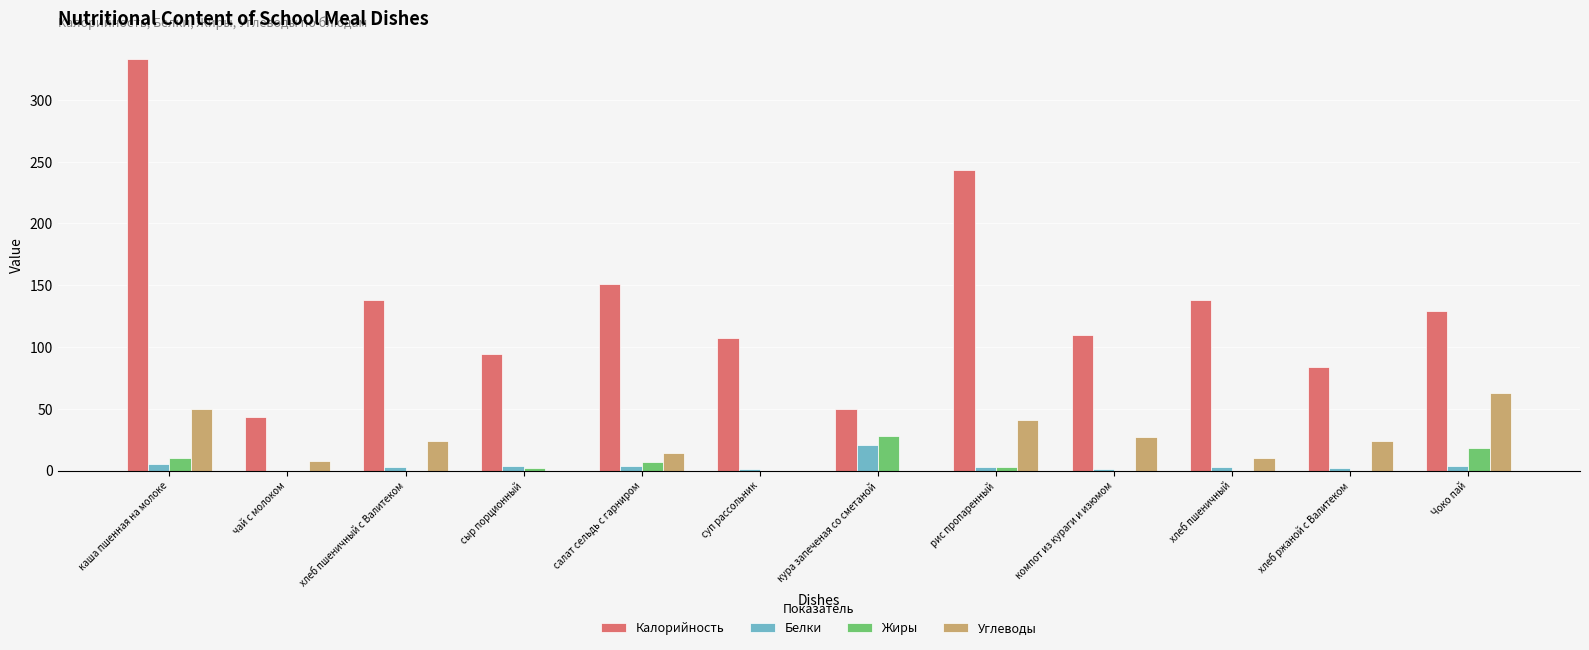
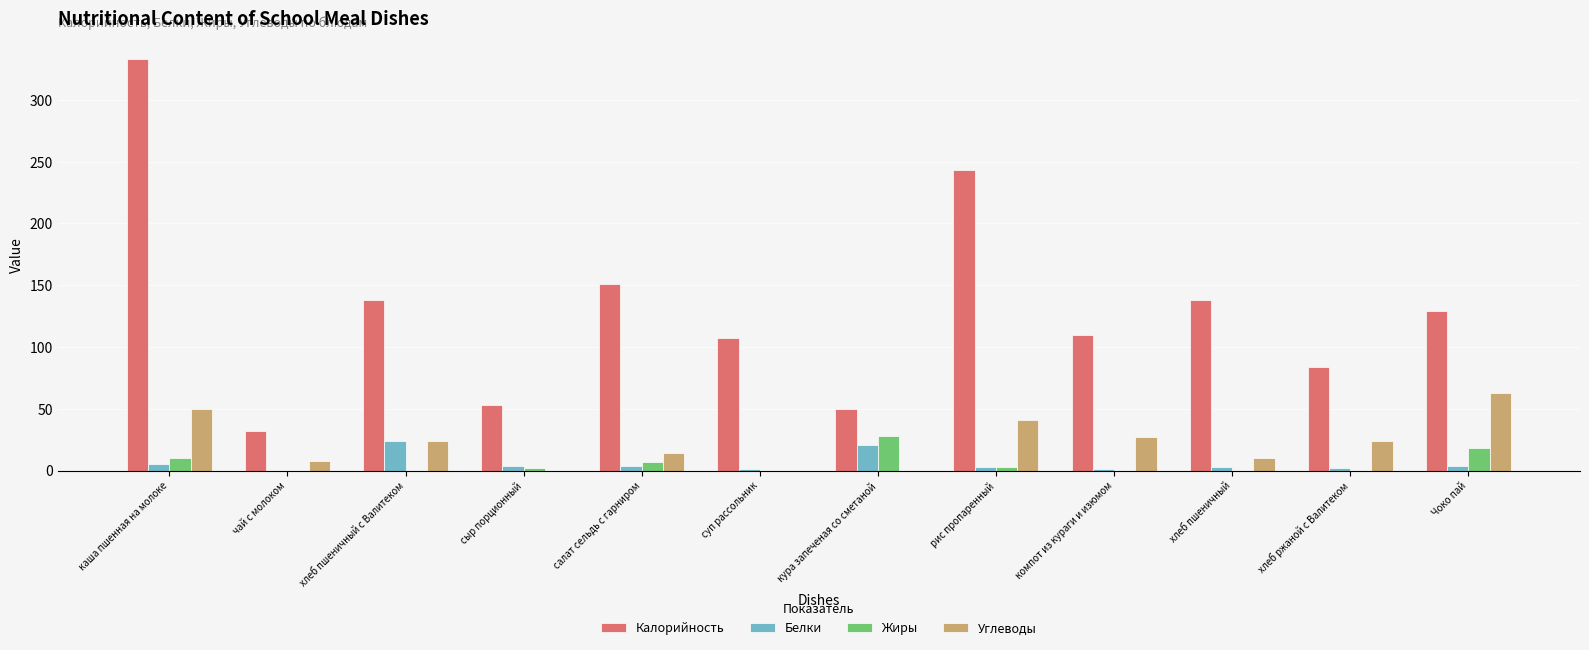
Калорийность, чай с молоком: 43 -> 32
Белки, хлеб пшеничный с Валитеком: 3 -> 24
Калорийность, сыр порционный: 94 -> 53
